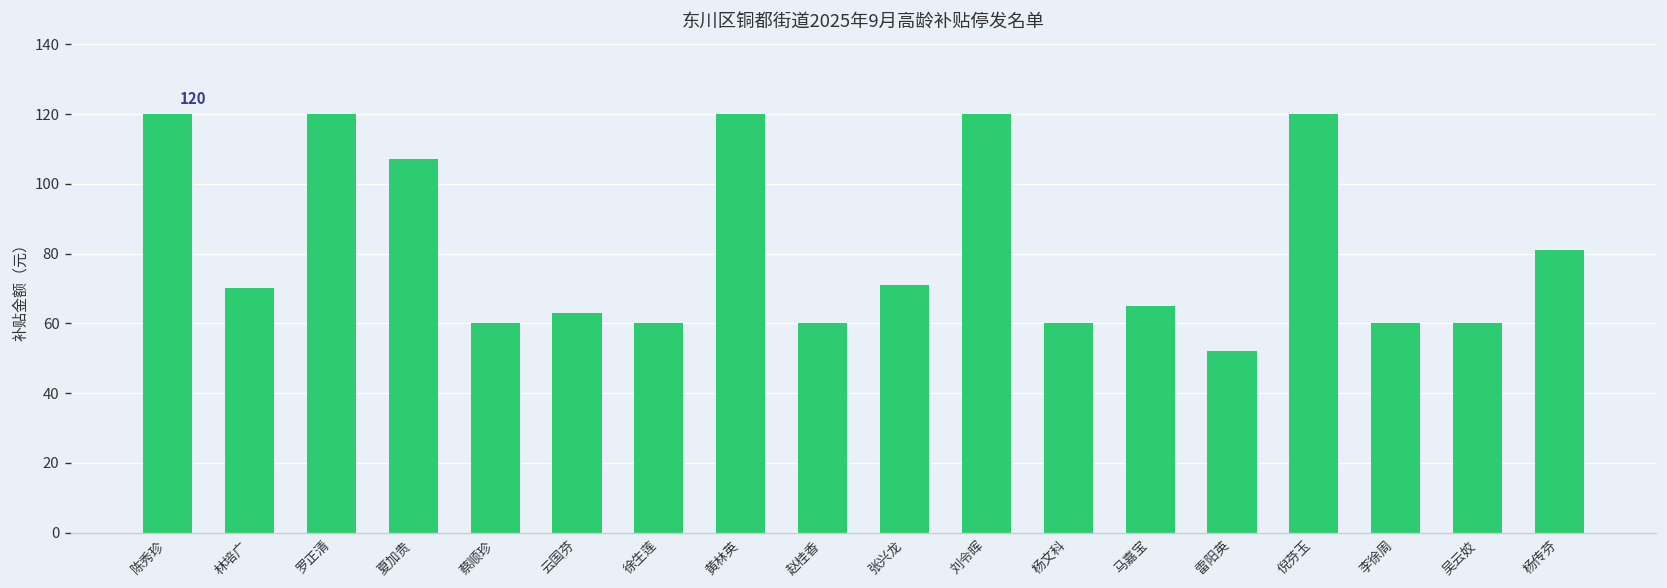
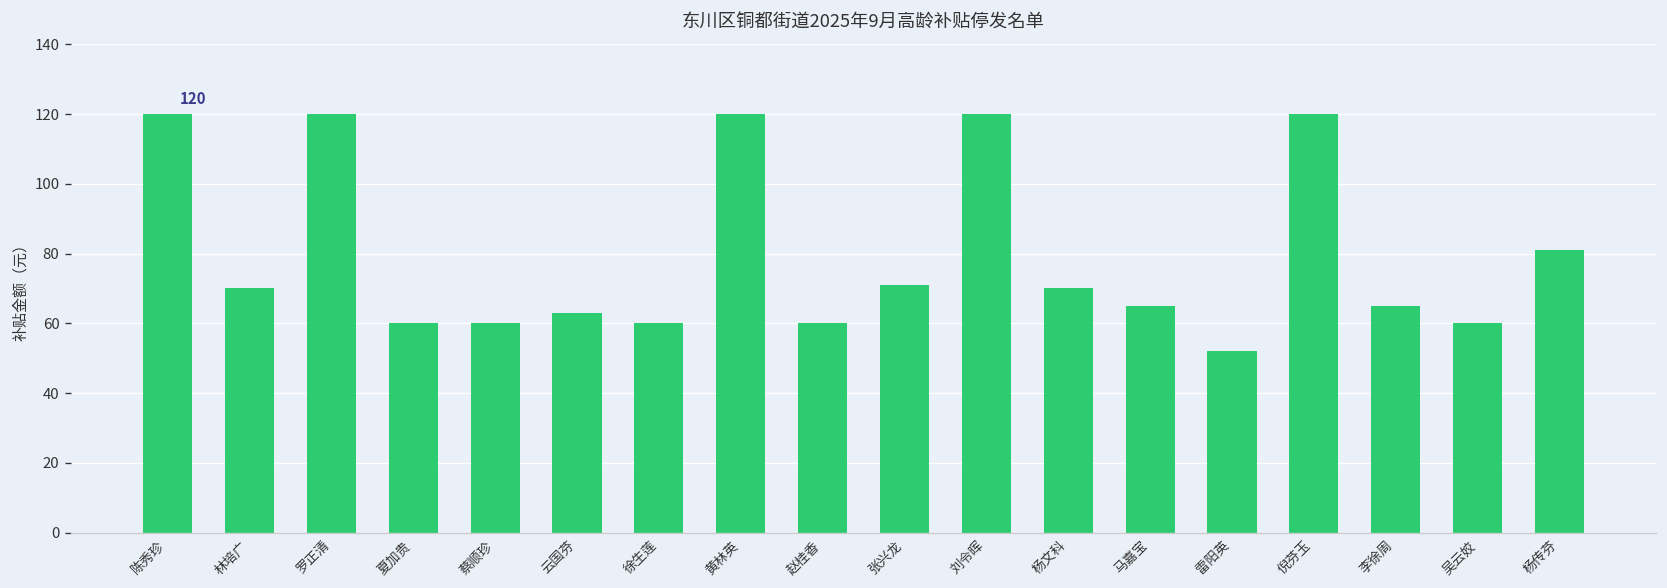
夏加贵: 107 -> 60
杨文科: 60 -> 70
李徐周: 60 -> 65
